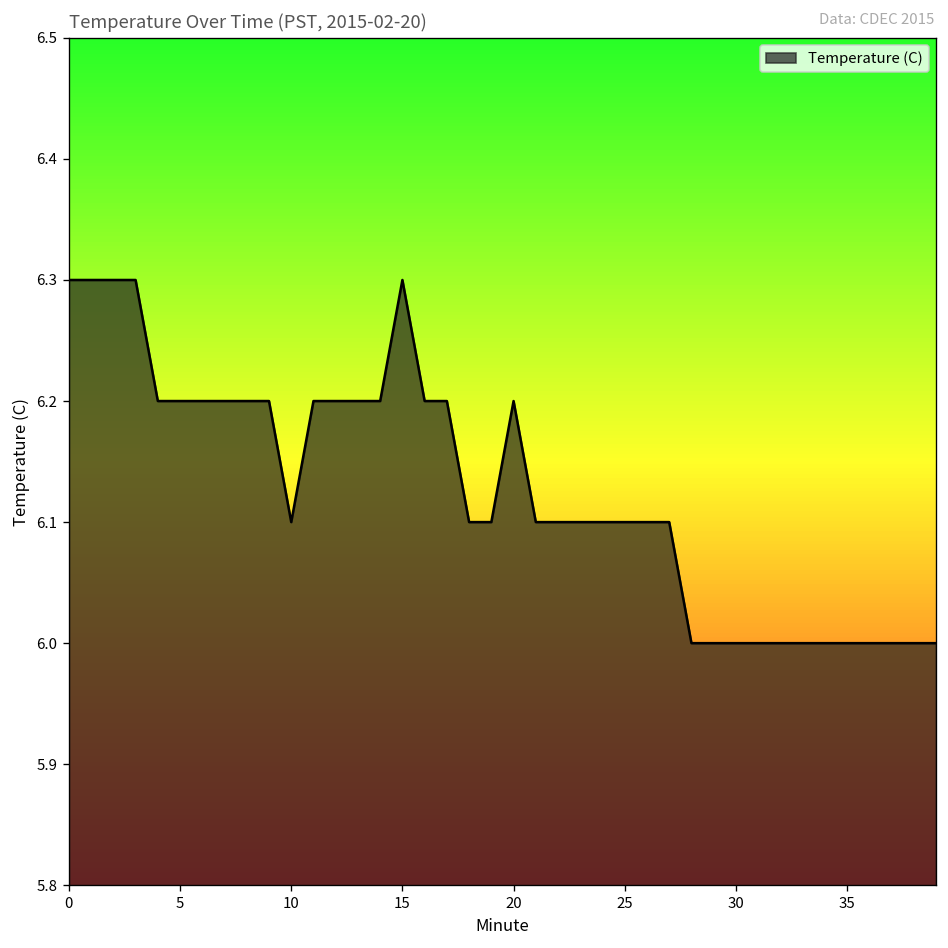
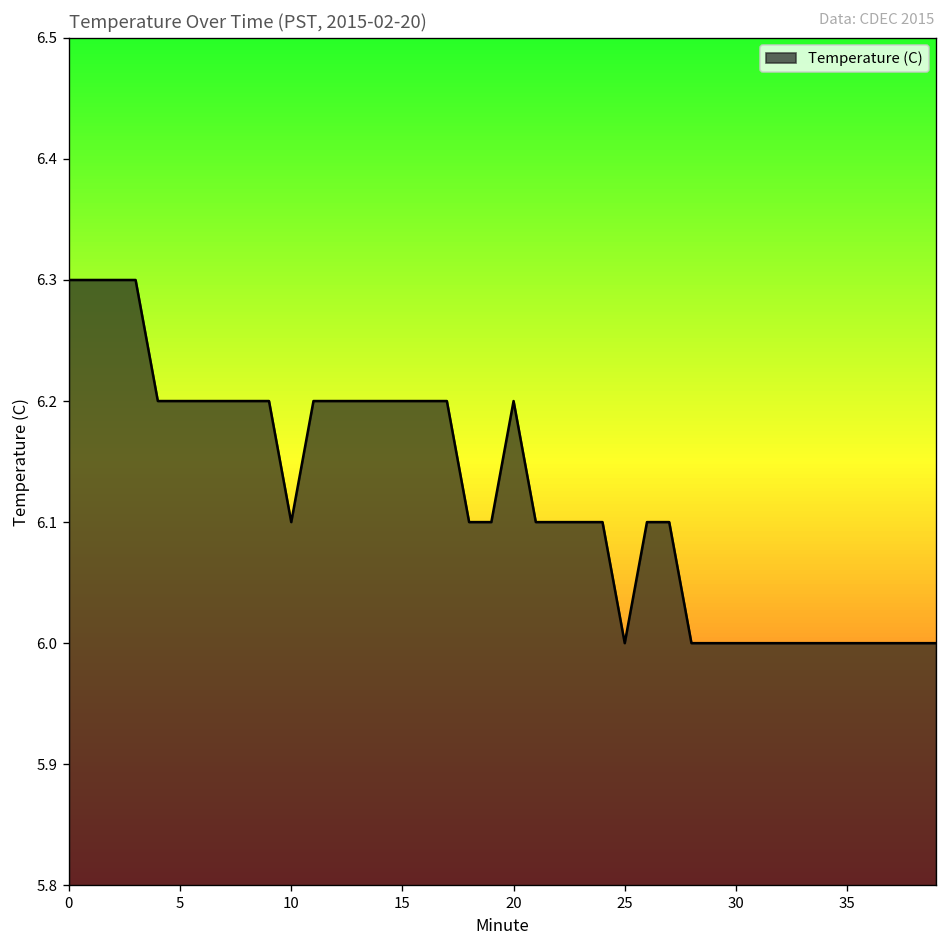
15: 6.3 -> 6.2
25: 6.1 -> 6.0
